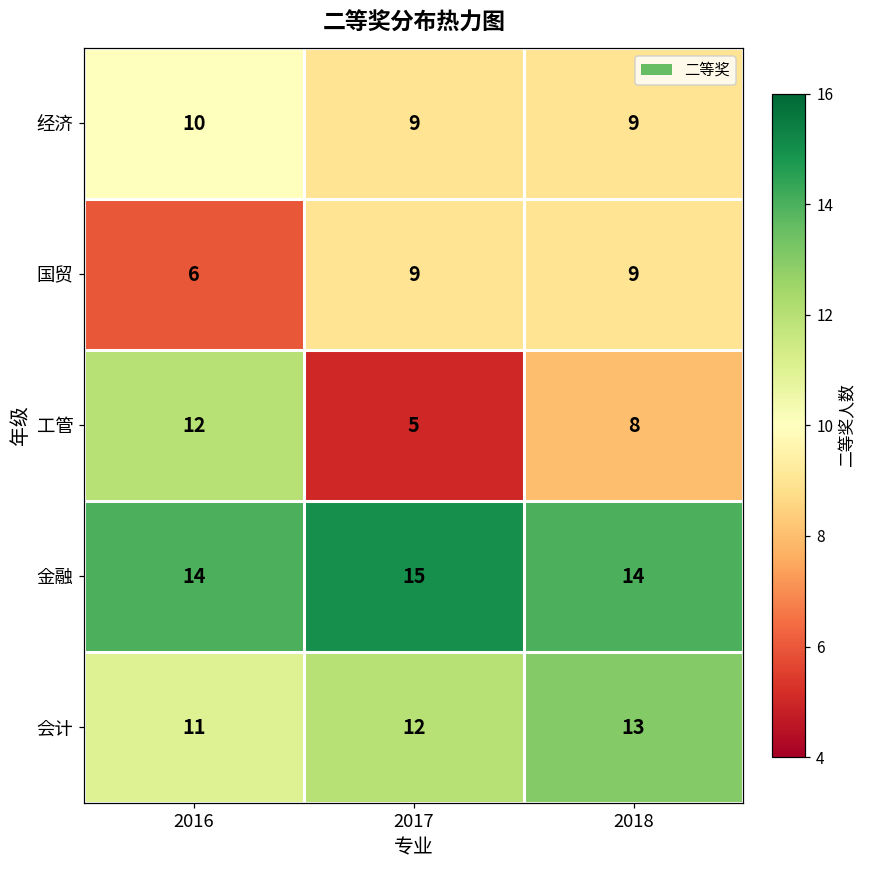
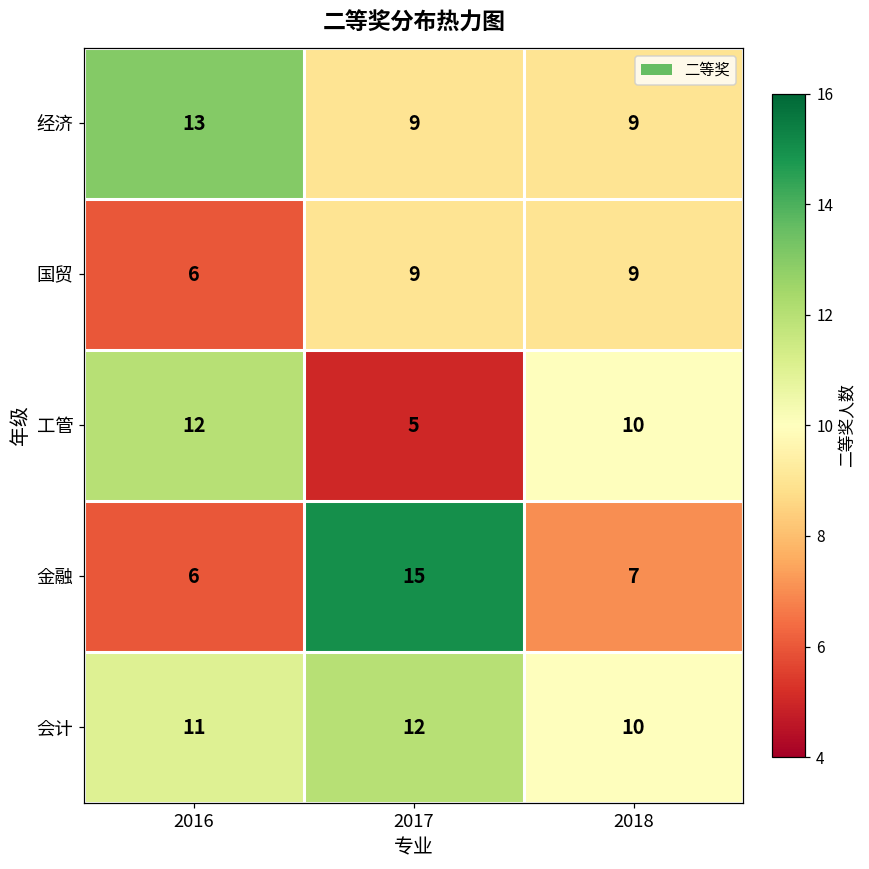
经济, 2016: 10 -> 13
工管, 2018: 8 -> 10
金融, 2016: 14 -> 6
金融, 2018: 14 -> 7
会计, 2018: 13 -> 10
